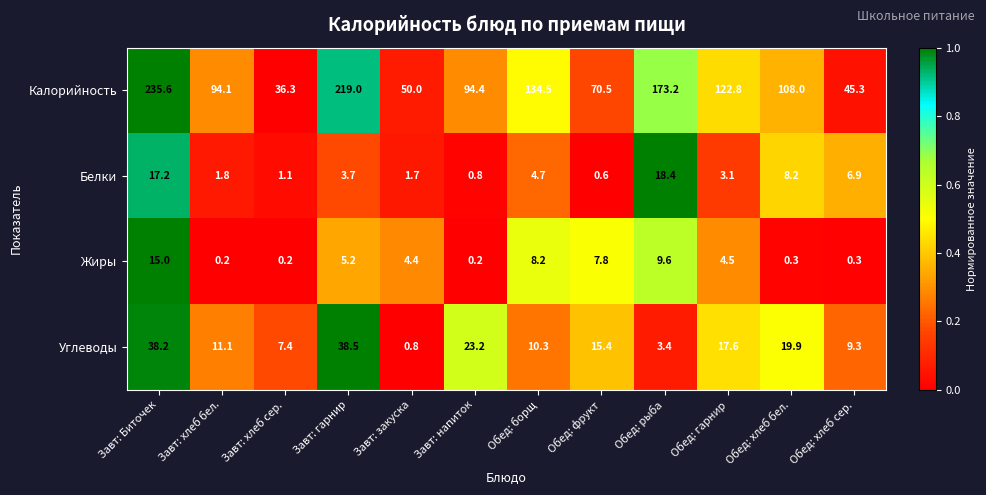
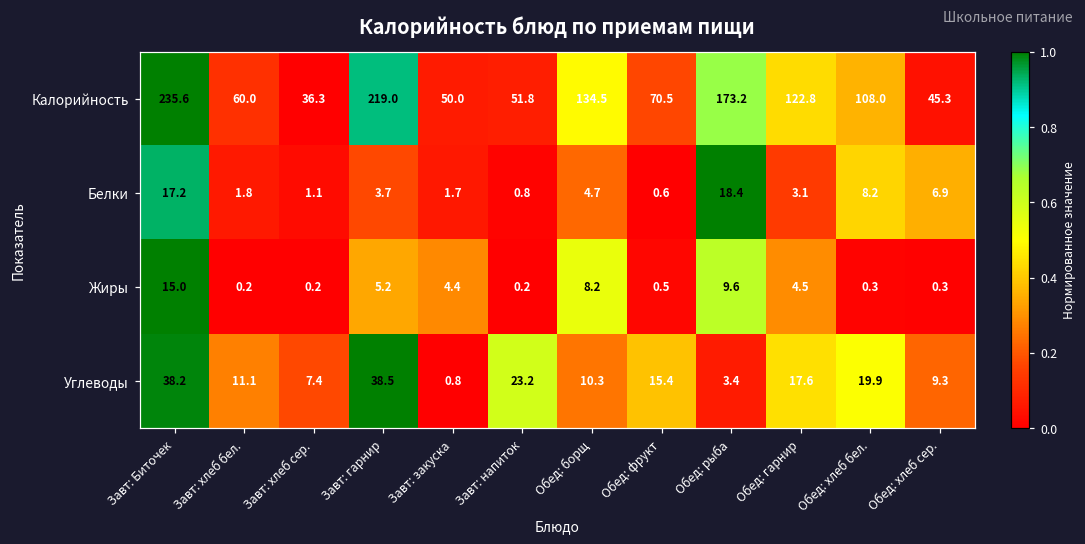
Калорийность, Завт: хлеб бел.: 94.1 -> 60.0
Калорийность, Завт: напиток: 94.4 -> 51.8
Жиры, Обед: фрукт: 7.8 -> 0.5
